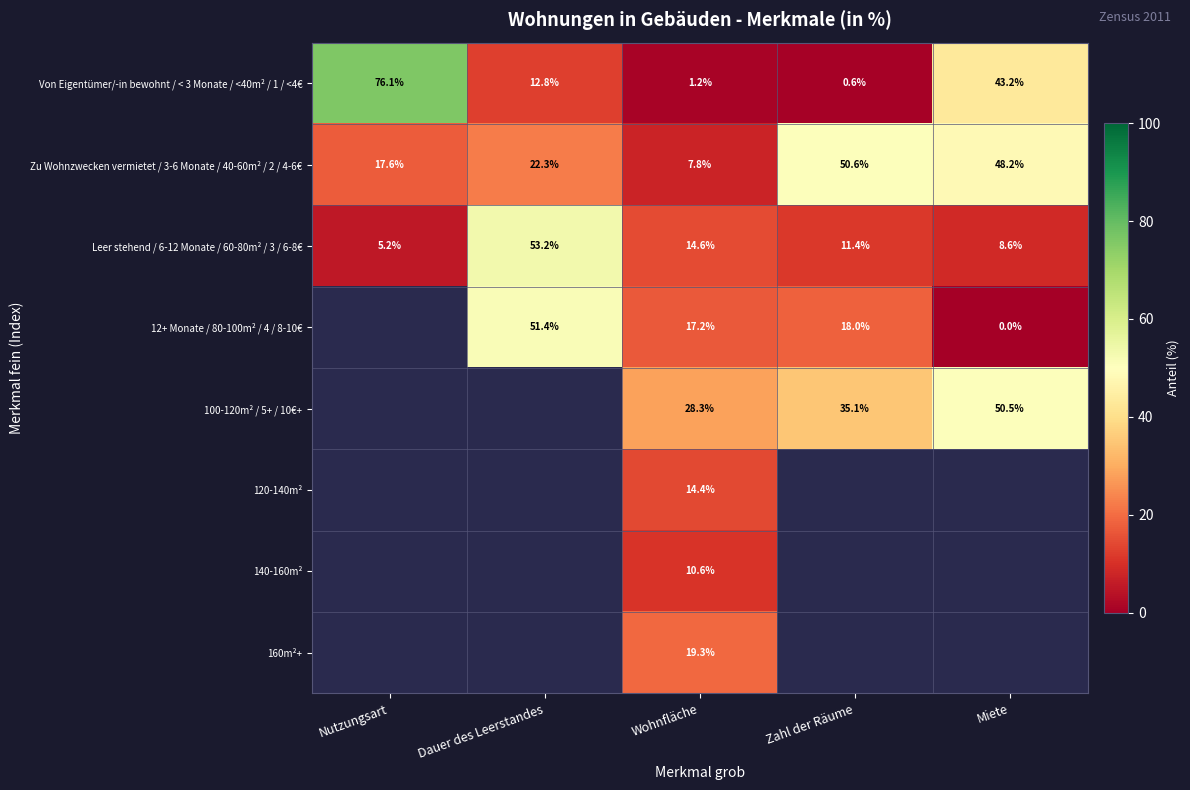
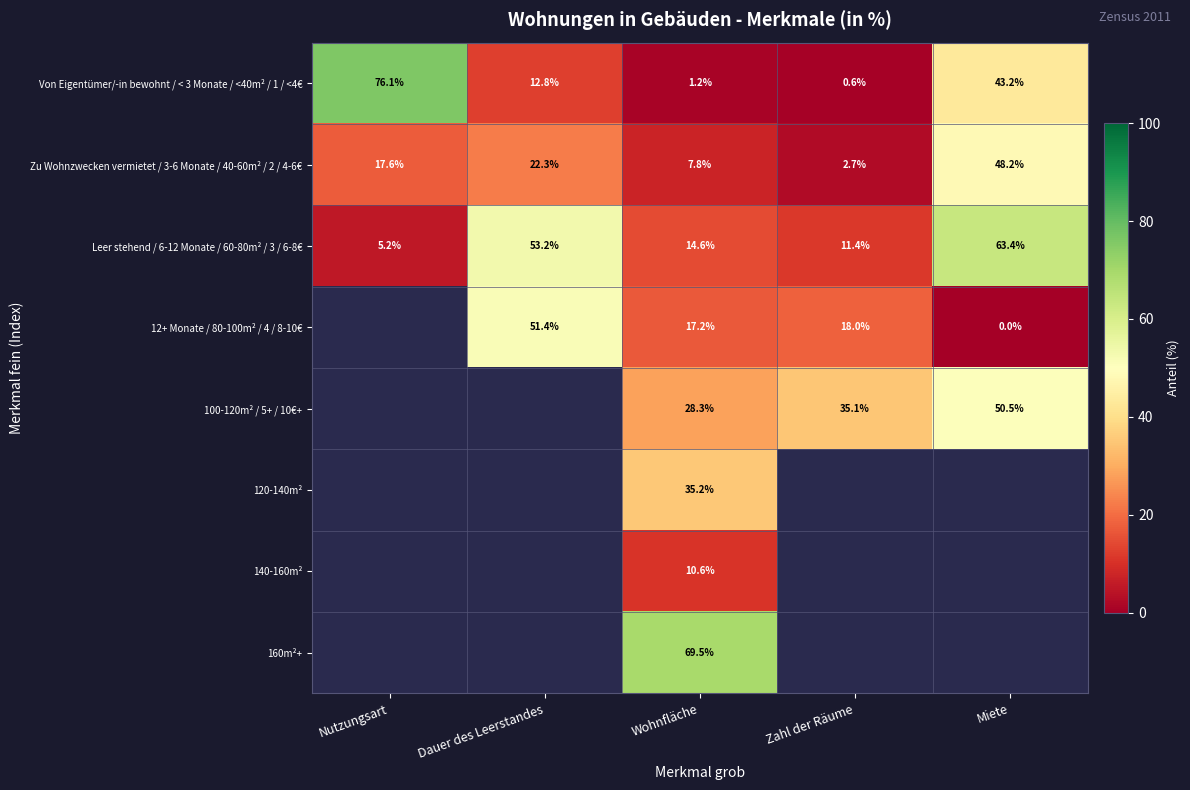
Zu Wohnzwecken vermietet / 3-6 Monate / 40-60m² / 2 / 4-6€, Zahl der Räume: 50.6% -> 2.7%
Leer stehend / 6-12 Monate / 60-80m² / 3 / 6-8€, Miete: 8.6% -> 63.4%
120-140m², Wohnfläche: 14.4% -> 35.2%
160m²+, Wohnfläche: 19.3% -> 69.5%
